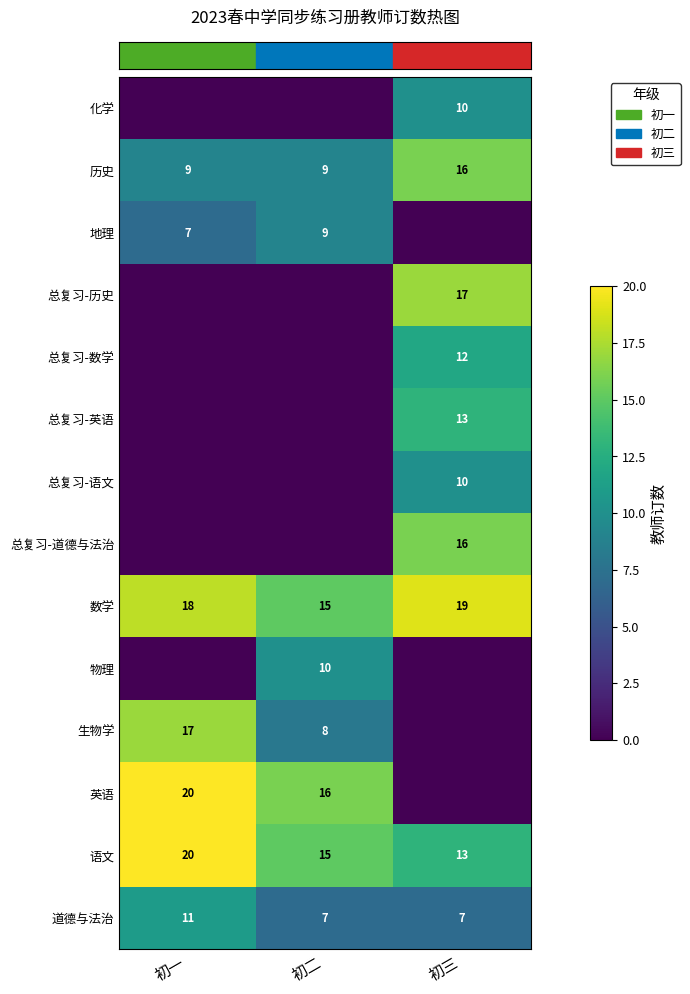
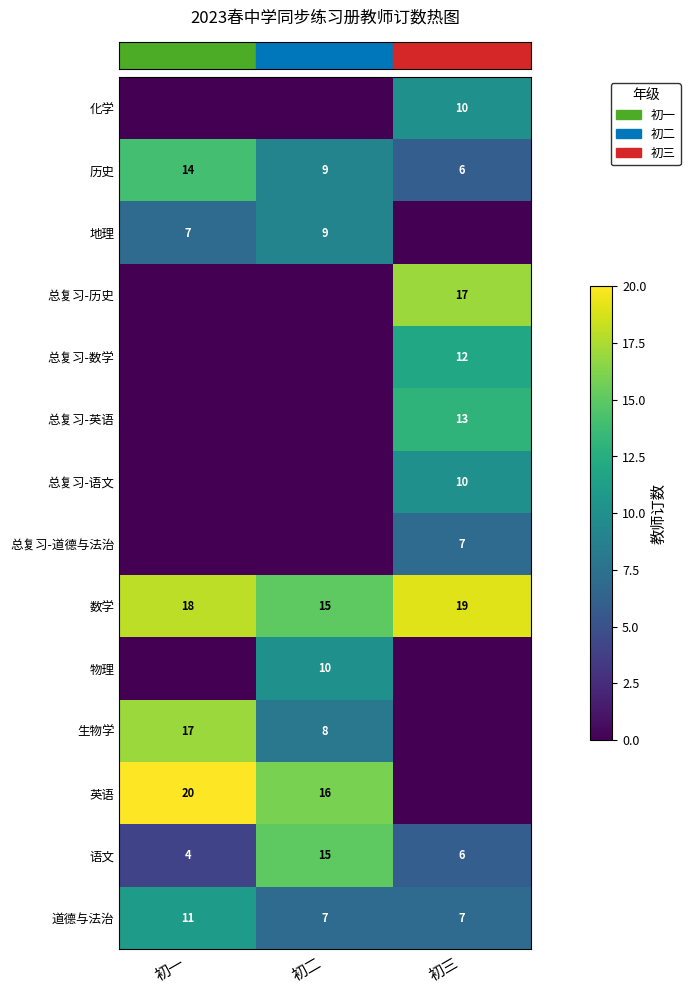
历史, 初一: 9 -> 14
历史, 初三: 16 -> 6
总复习-道德与法治, 初三: 16 -> 7
语文, 初一: 20 -> 4
语文, 初三: 13 -> 6
